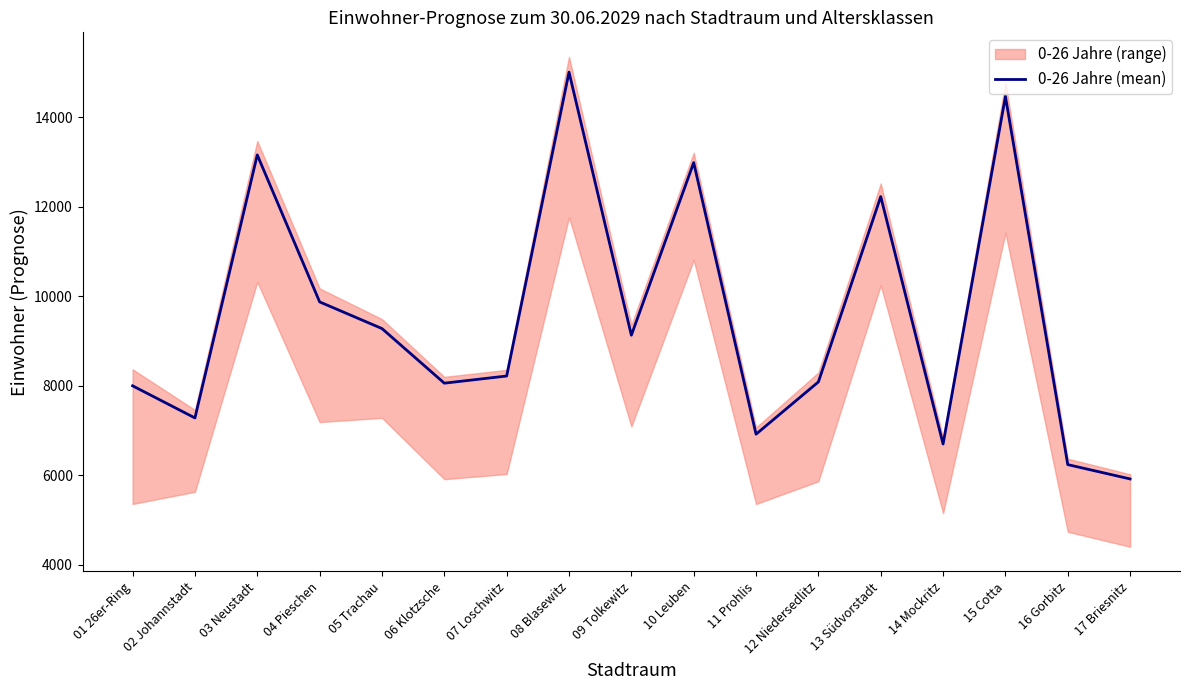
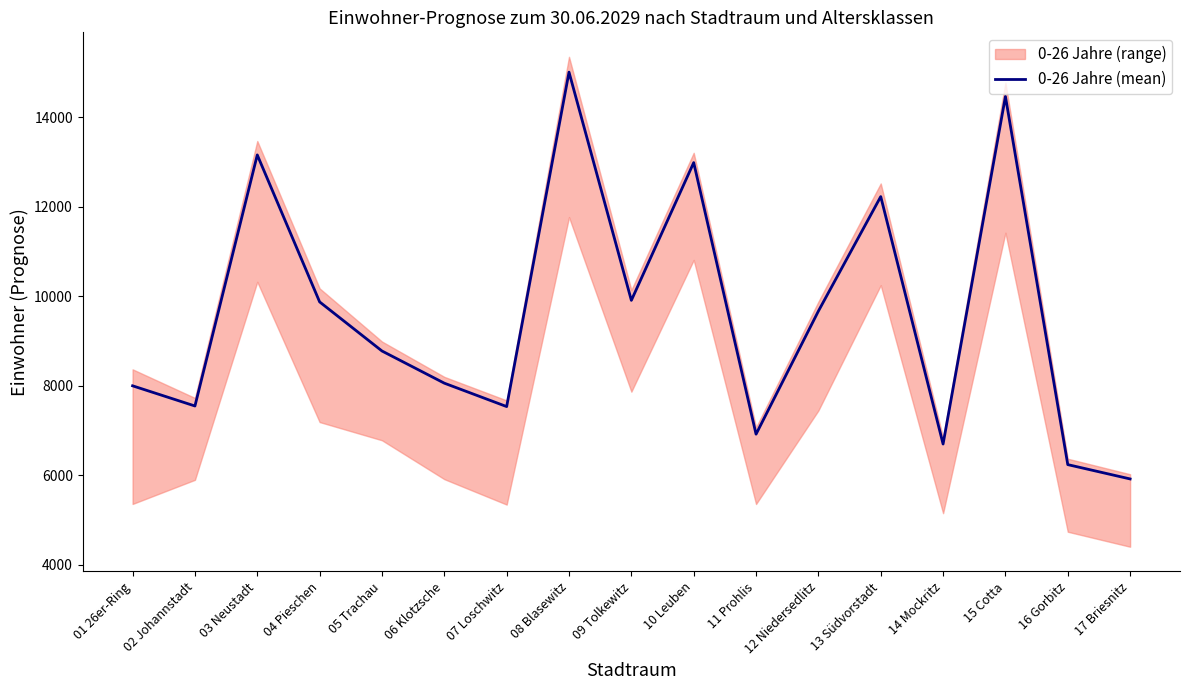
0-26 Jahre (mean), 02 Johannstadt: 7300 -> 7600
0-26 Jahre (mean), 05 Trachau: 9300 -> 8800
0-26 Jahre (mean), 07 Loschwitz: 8200 -> 7500
0-26 Jahre (mean), 09 Tolkewitz: 9100 -> 9900
0-26 Jahre (mean), 12 Niedersedlitz: 8100 -> 9700
